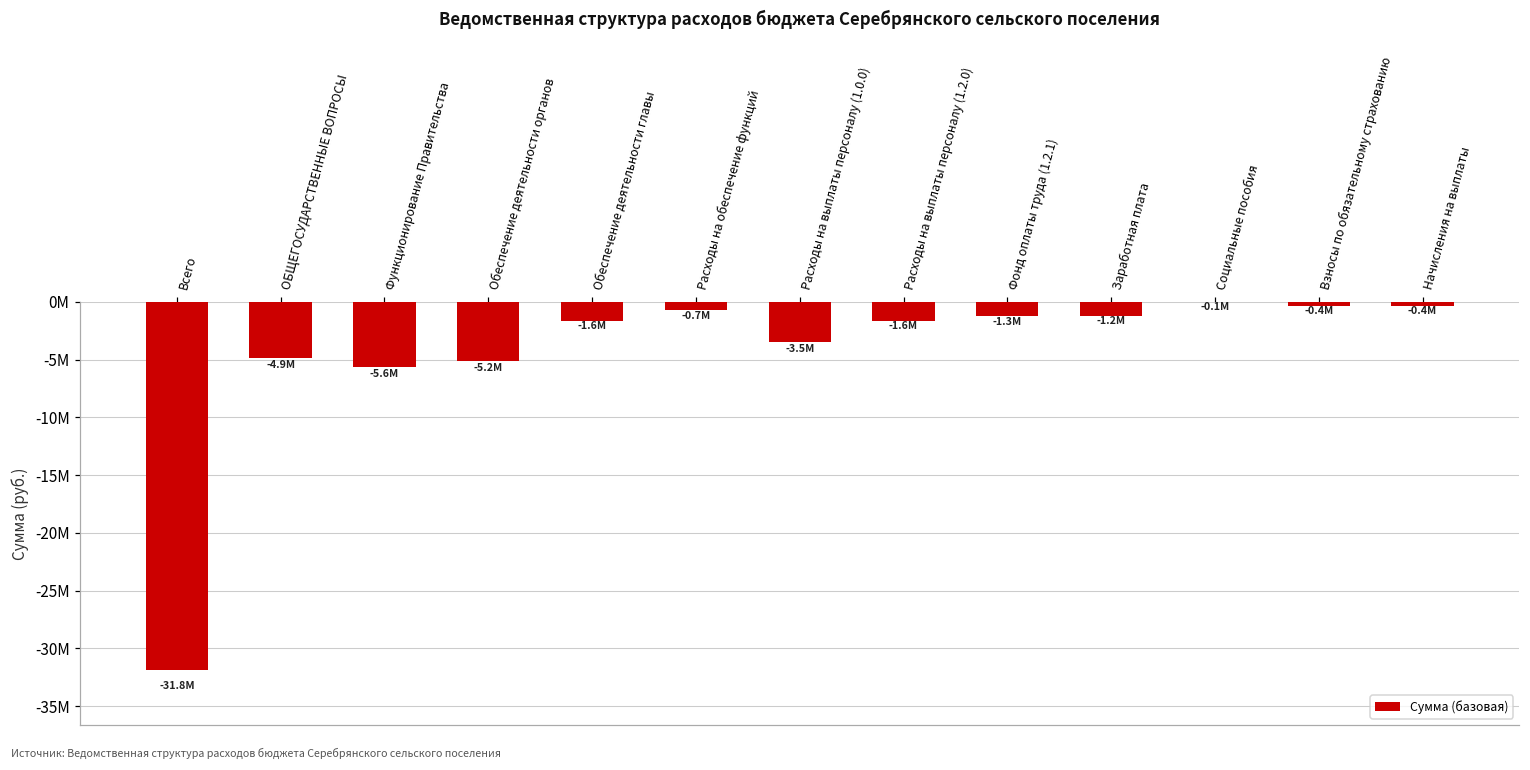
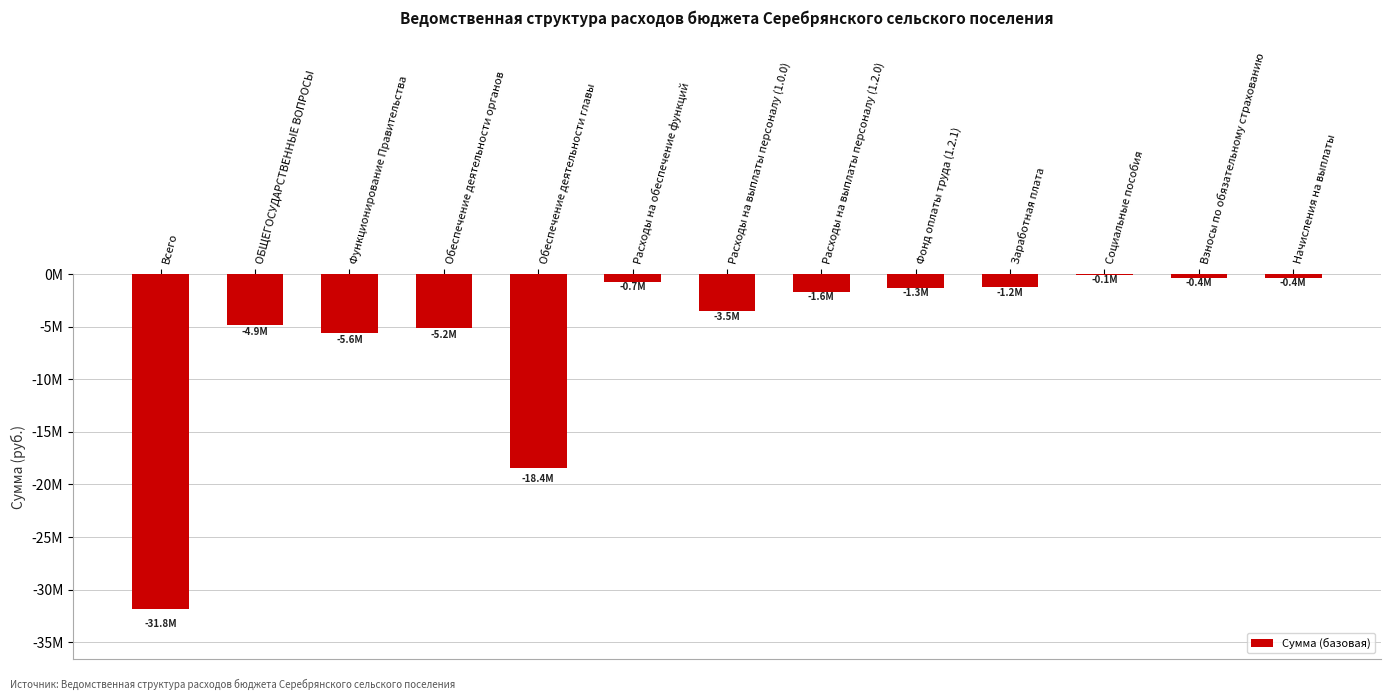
Обеспечение деятельности главы: -1.6M -> -18.4M
